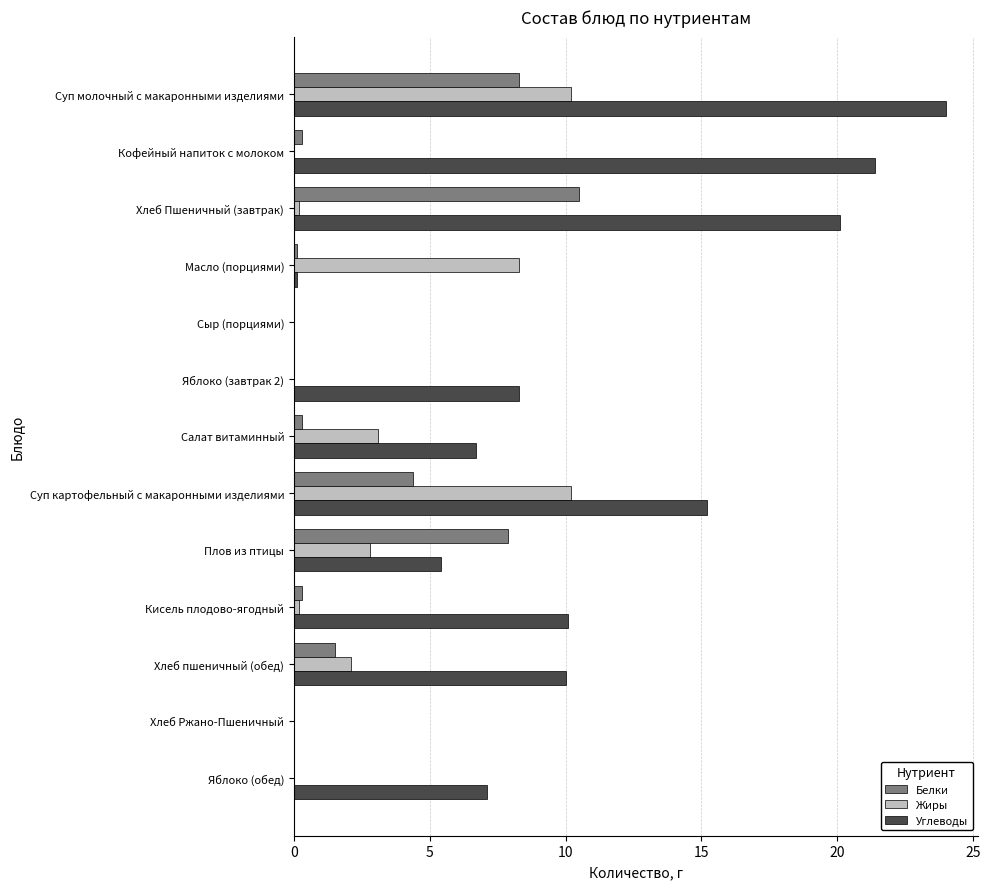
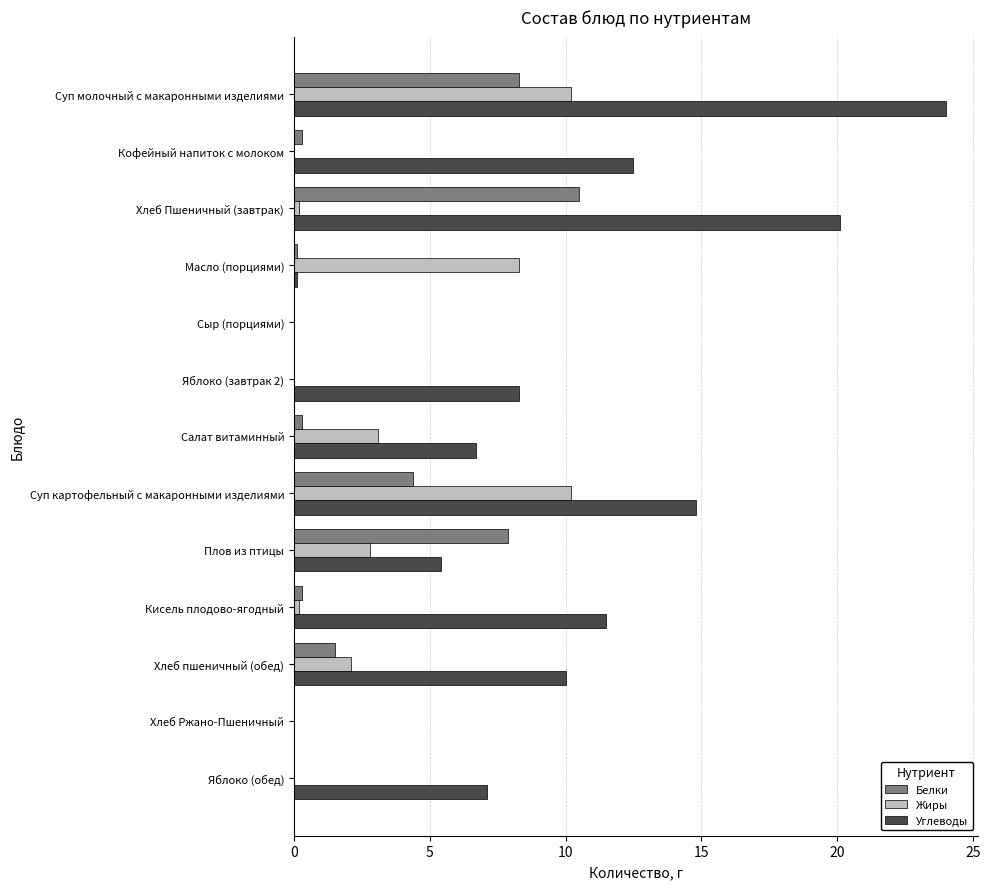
Углеводы, Кофейный напиток с молоком: 21.4 -> 12.5
Углеводы, Суп картофельный с макаронными изделиями: 15.2 -> 14.8
Углеводы, Кисель плодово-ягодный: 10.1 -> 11.5
